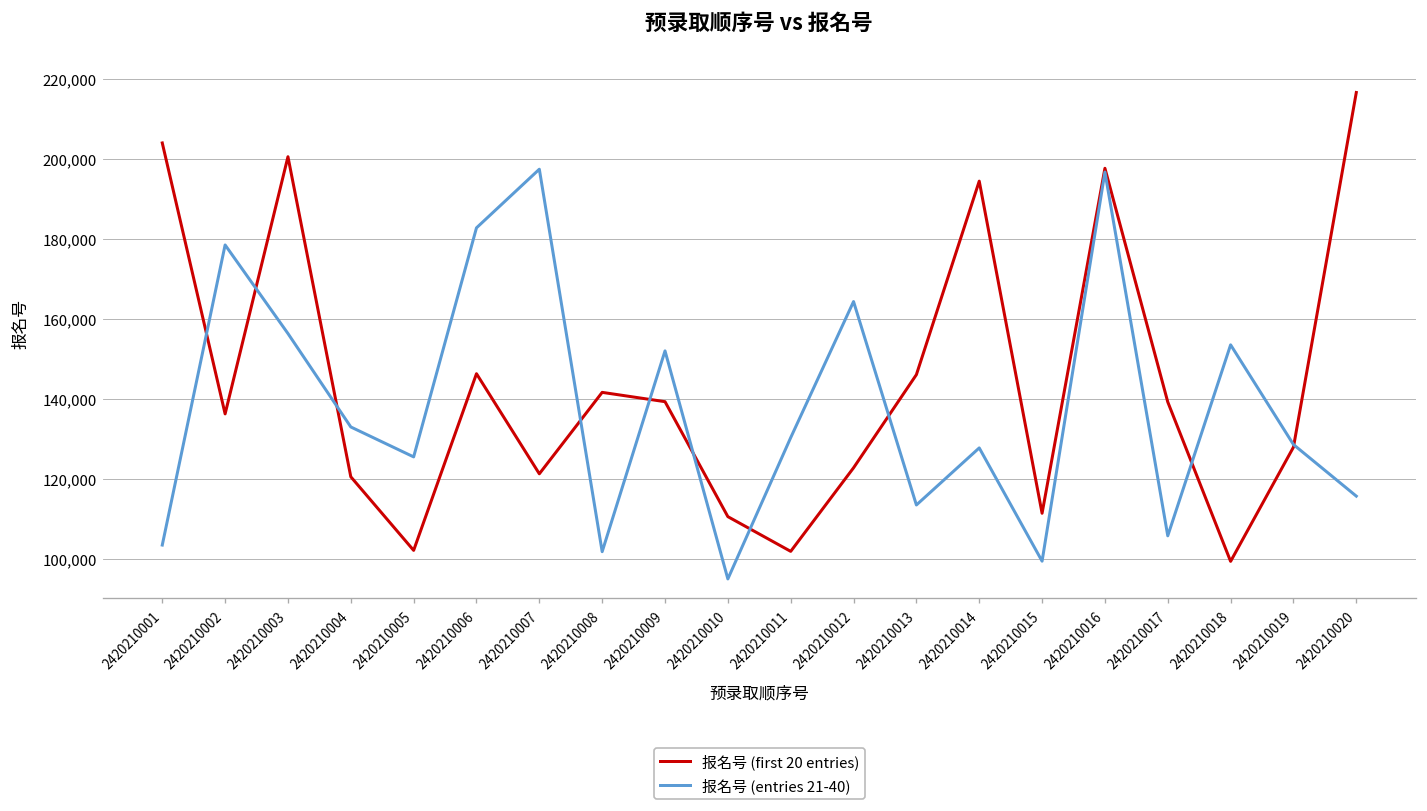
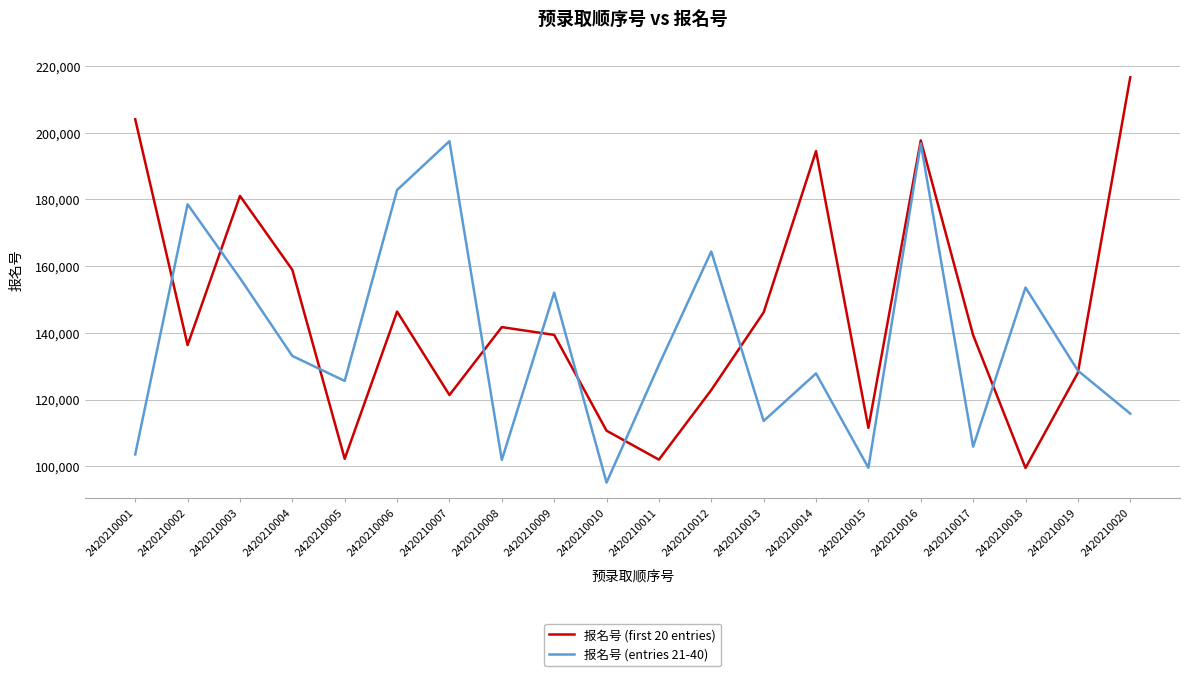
报名号 (first 20 entries), 2420210003: 201,000 -> 181,000
报名号 (first 20 entries), 2420210004: 121,000 -> 159,000
